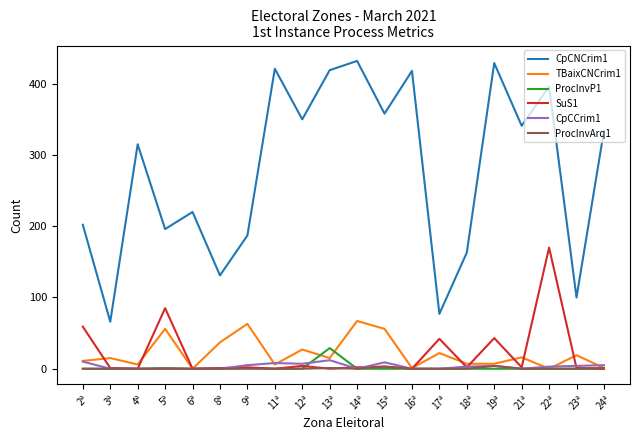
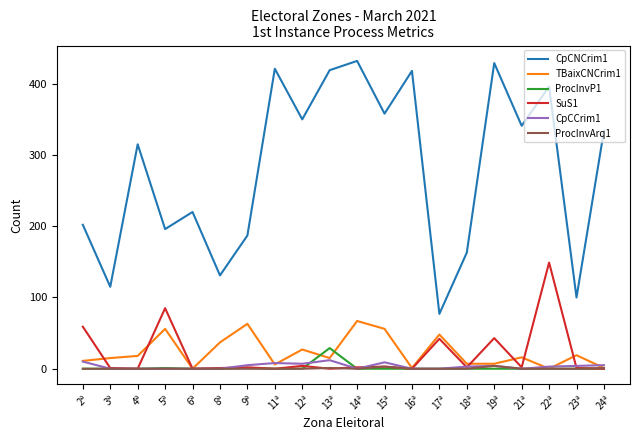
CpCNCrim1, 3ª: 70 -> 120
TBaixCNCrim1, 4ª: 10 -> 20
TBaixCNCrim1, 17ª: 20 -> 50
SuS1, 22ª: 170 -> 150
